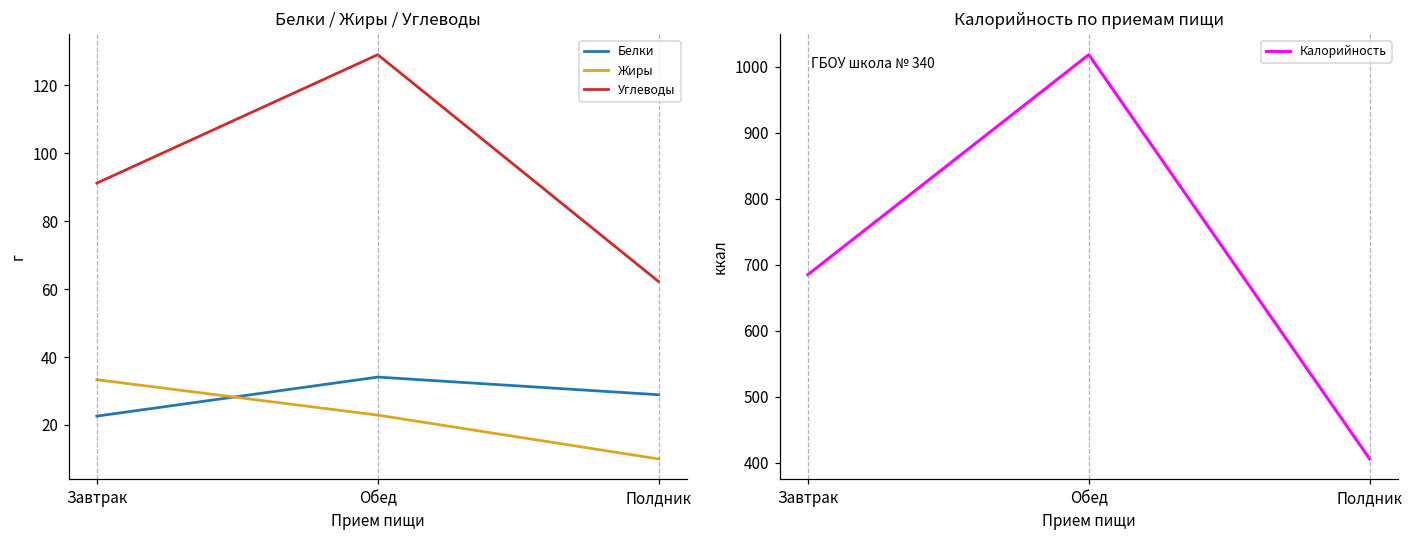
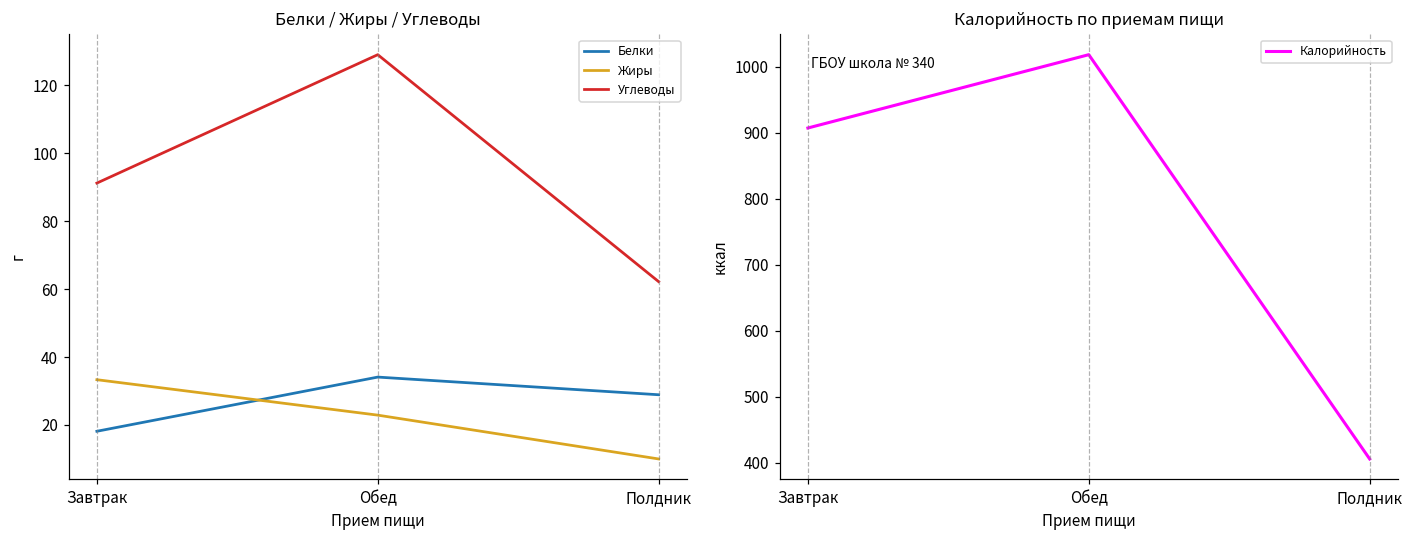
Белки / Жиры / Углеводы, Белки, Завтрак: 23 -> 18
Калорийность по приемам пищи, Завтрак: 690 -> 910
